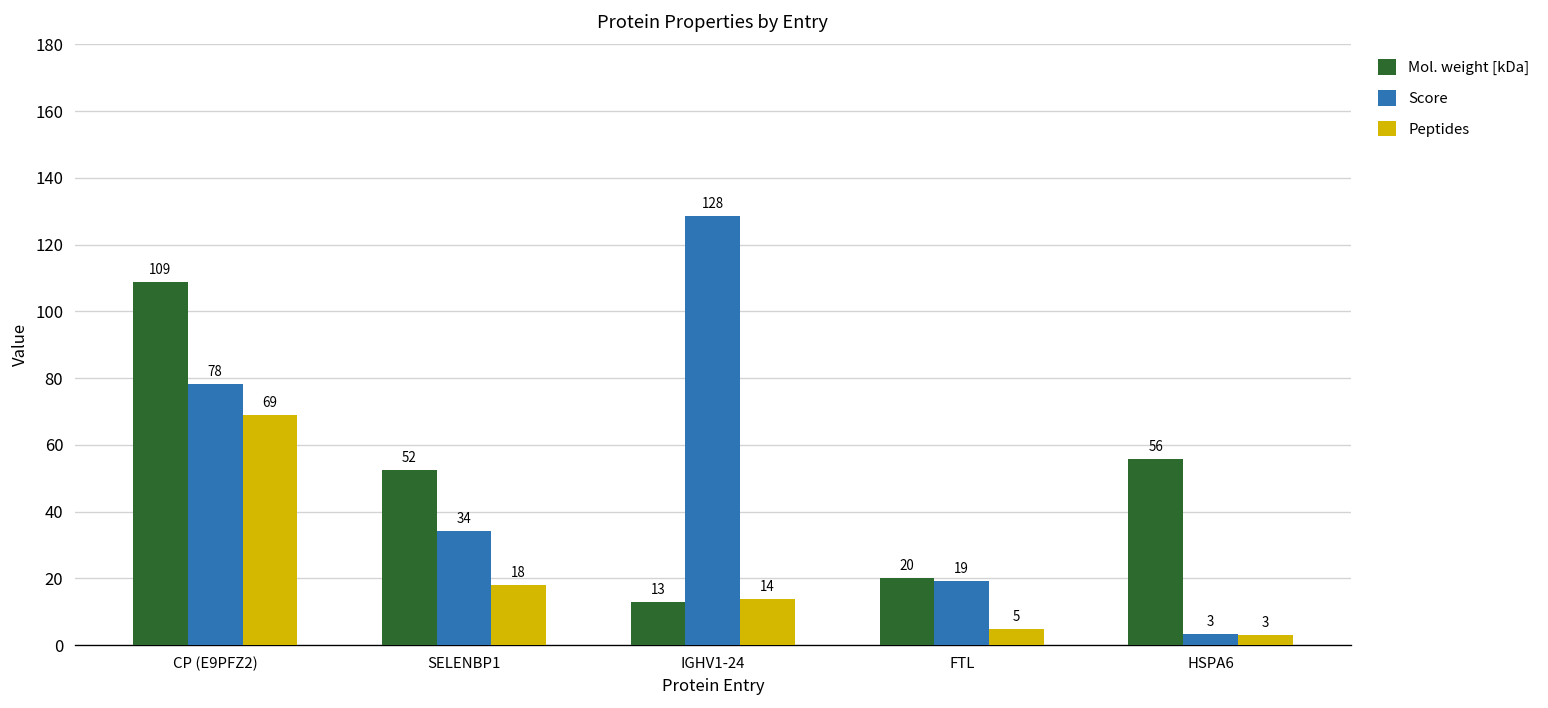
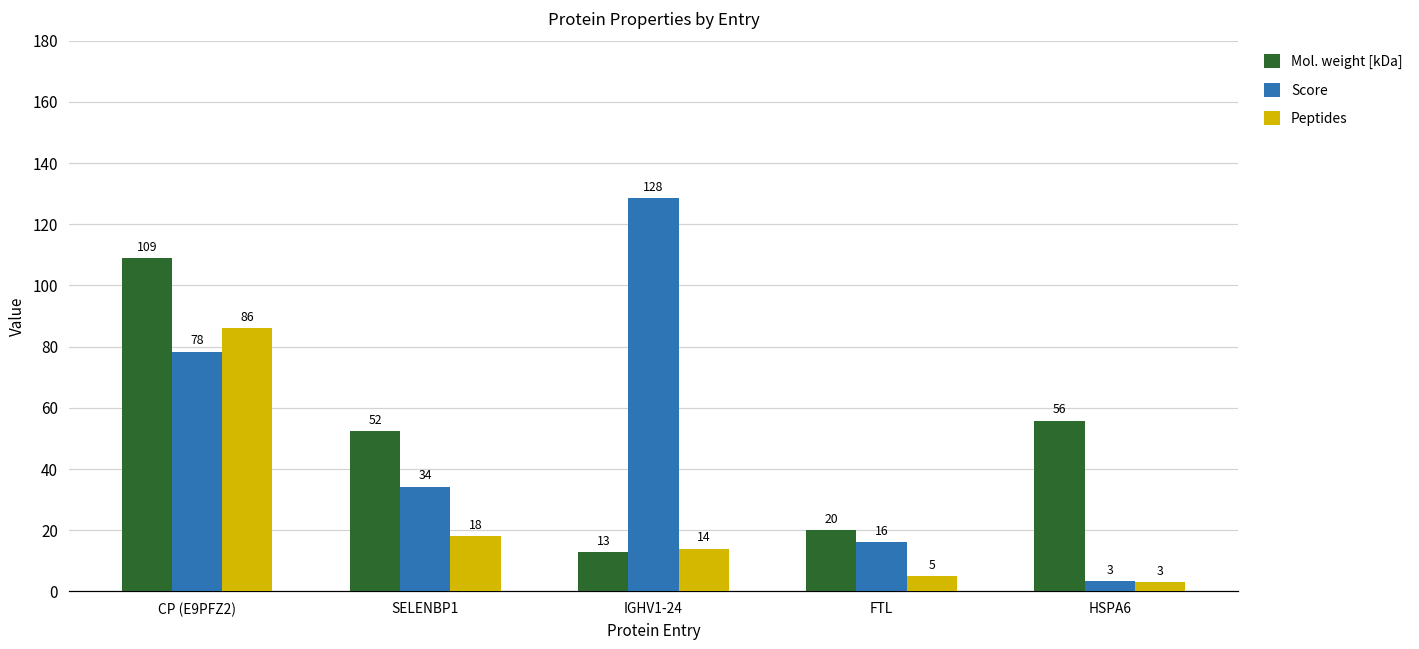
Peptides, CP (E9PFZ2): 69 -> 86
Score, FTL: 19 -> 16
